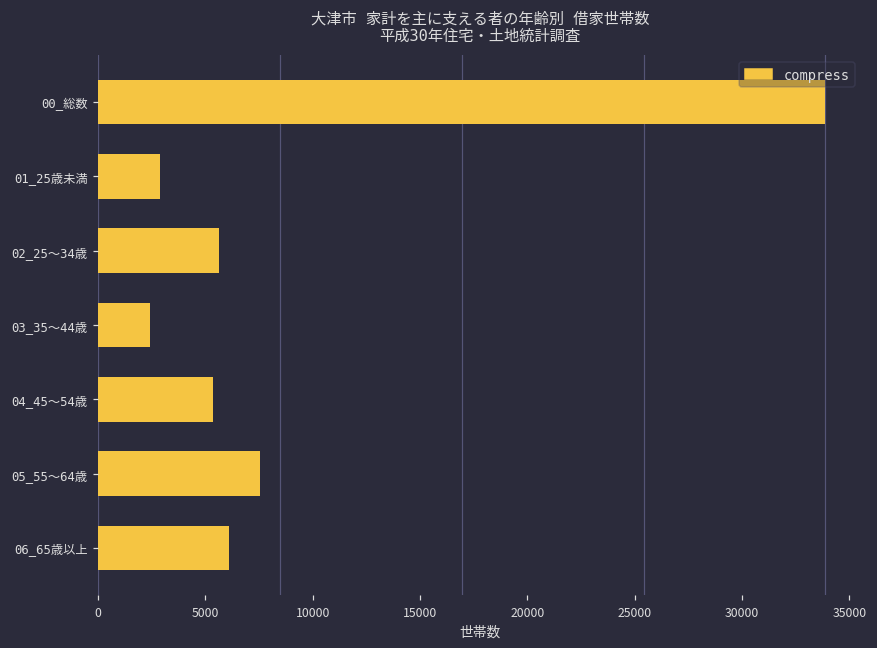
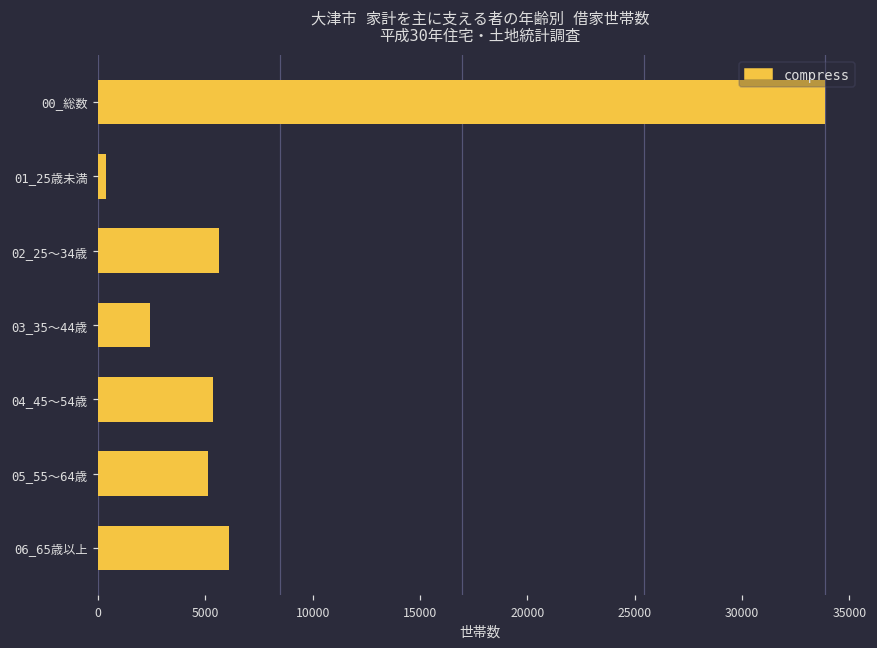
01_25歳未満: 2900 -> 400
05_55～64歳: 7500 -> 5100
